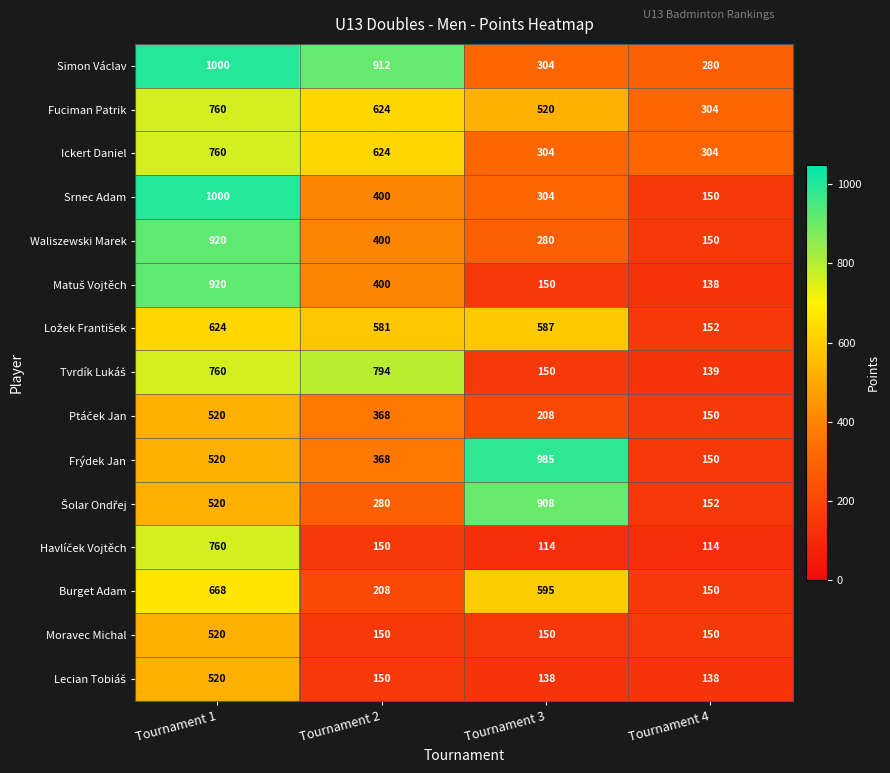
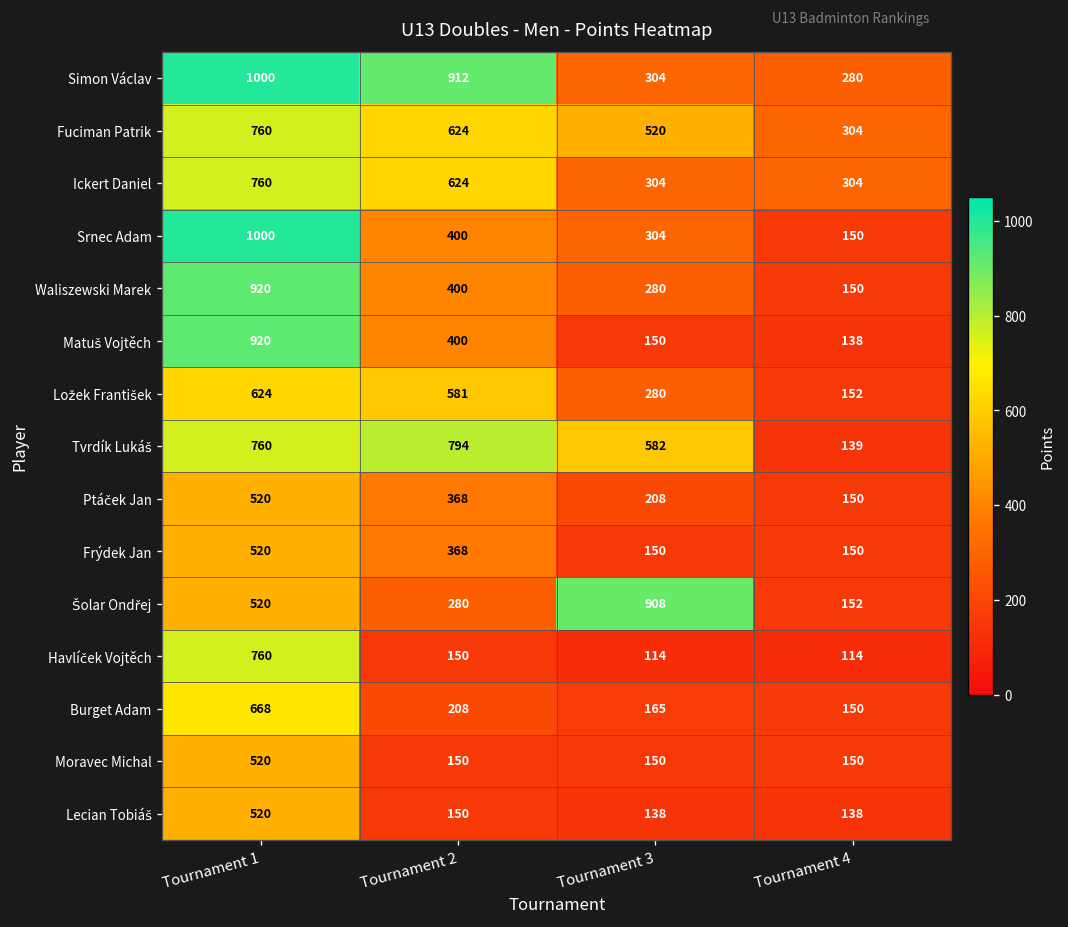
Ložek František, Tournament 3: 587 -> 280
Tvrdík Lukáš, Tournament 3: 150 -> 582
Frýdek Jan, Tournament 3: 985 -> 150
Burget Adam, Tournament 3: 595 -> 165
